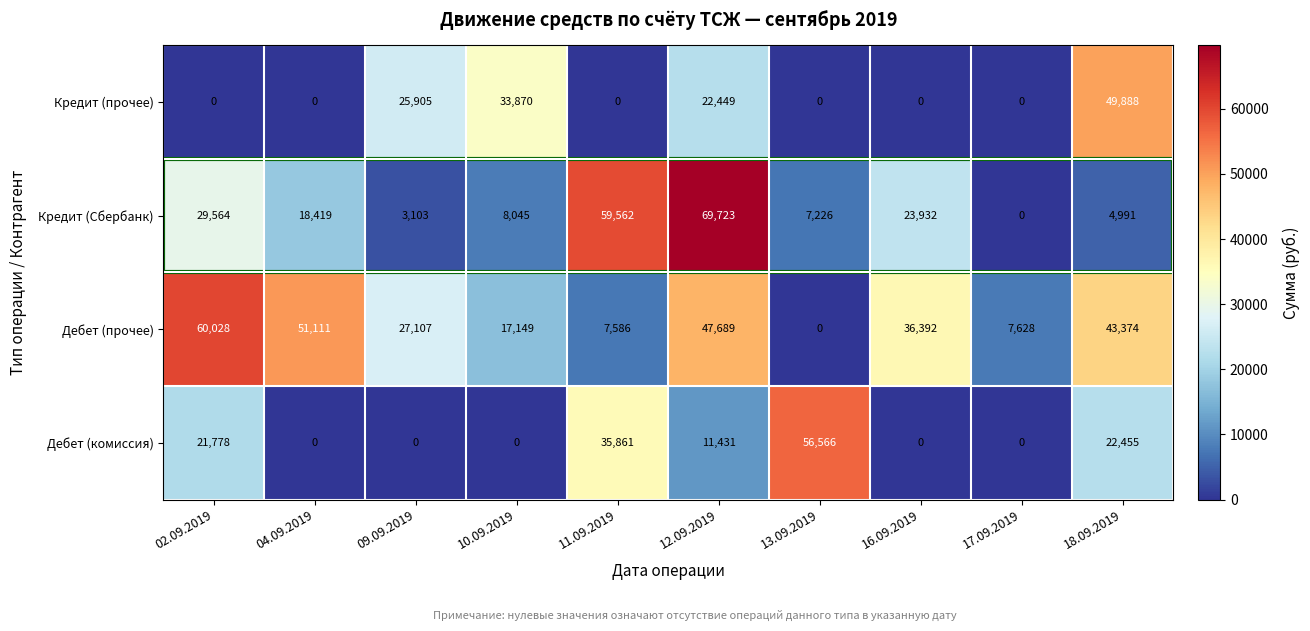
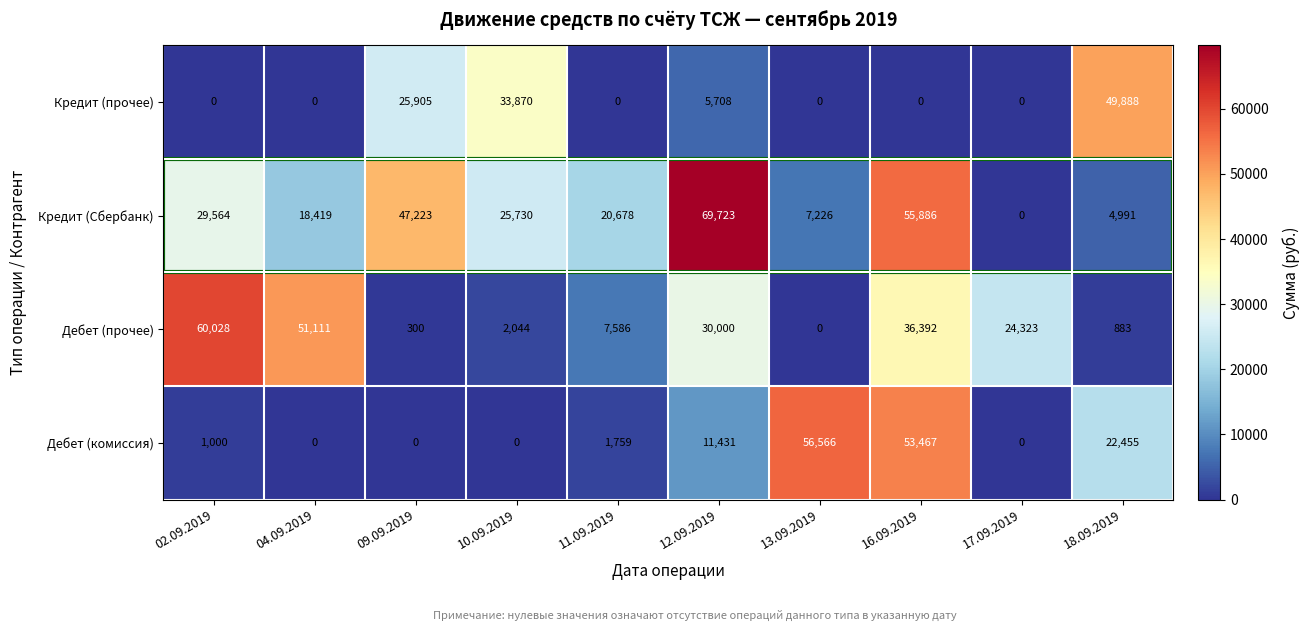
Кредит (прочее), 12.09.2019: 22,449 -> 5,708
Кредит (Сбербанк), 09.09.2019: 3,103 -> 47,223
Кредит (Сбербанк), 10.09.2019: 8,045 -> 25,730
Кредит (Сбербанк), 11.09.2019: 59,562 -> 20,678
Кредит (Сбербанк), 16.09.2019: 23,932 -> 55,886
Дебет (прочее), 09.09.2019: 27,107 -> 300
Дебет (прочее), 10.09.2019: 17,149 -> 2,044
Дебет (прочее), 12.09.2019: 47,689 -> 30,000
Дебет (прочее), 17.09.2019: 7,628 -> 24,323
Дебет (прочее), 18.09.2019: 43,374 -> 883
Дебет (комиссия), 02.09.2019: 21,778 -> 1,000
Дебет (комиссия), 11.09.2019: 35,861 -> 1,759
Дебет (комиссия), 16.09.2019: 0 -> 53,467
